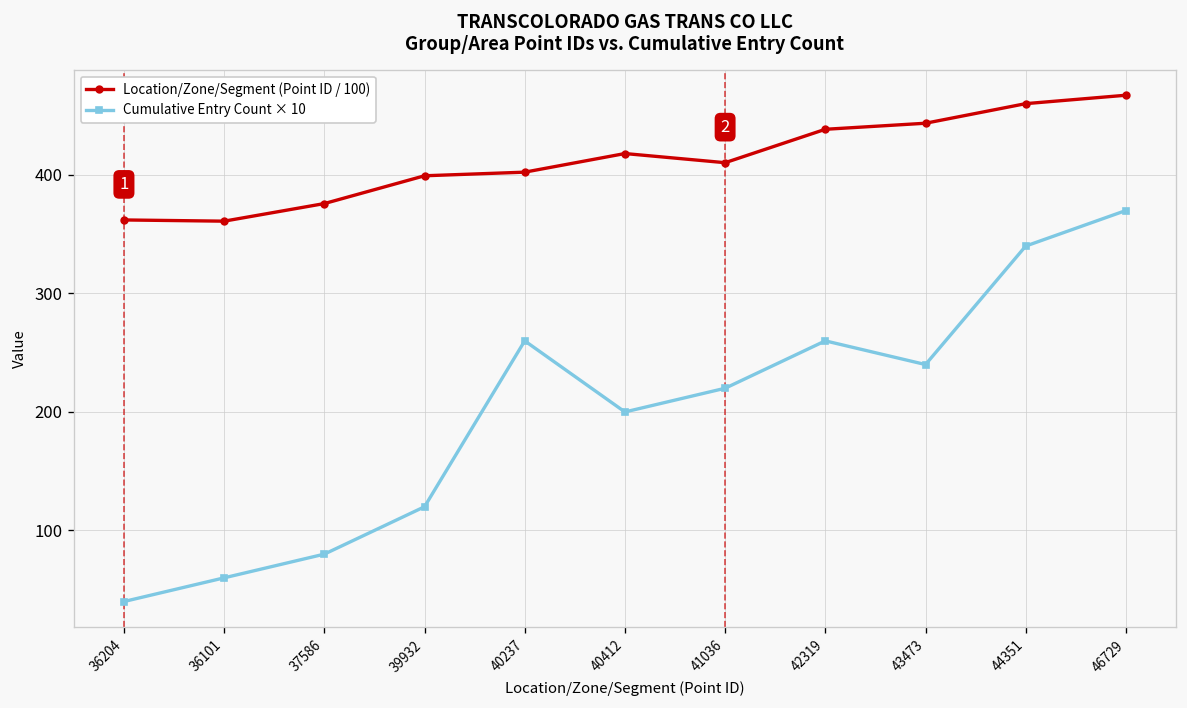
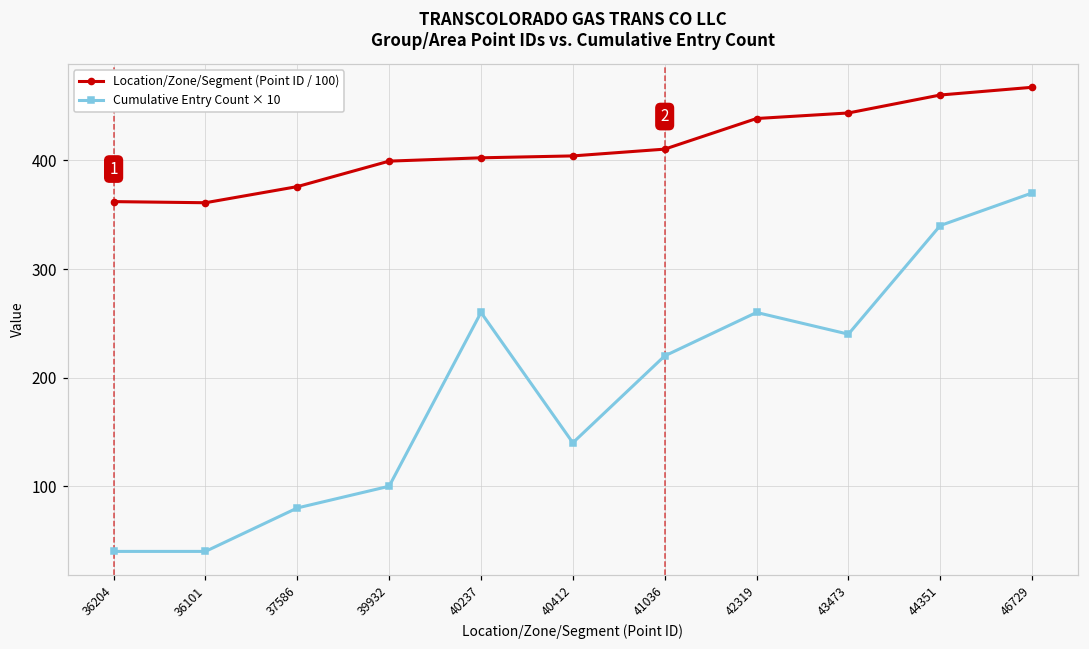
Cumulative Entry Count × 10, 36101: 60 -> 40
Cumulative Entry Count × 10, 39932: 120 -> 100
Location/Zone/Segment (Point ID / 100), 40412: 420 -> 400
Cumulative Entry Count × 10, 40412: 200 -> 140
